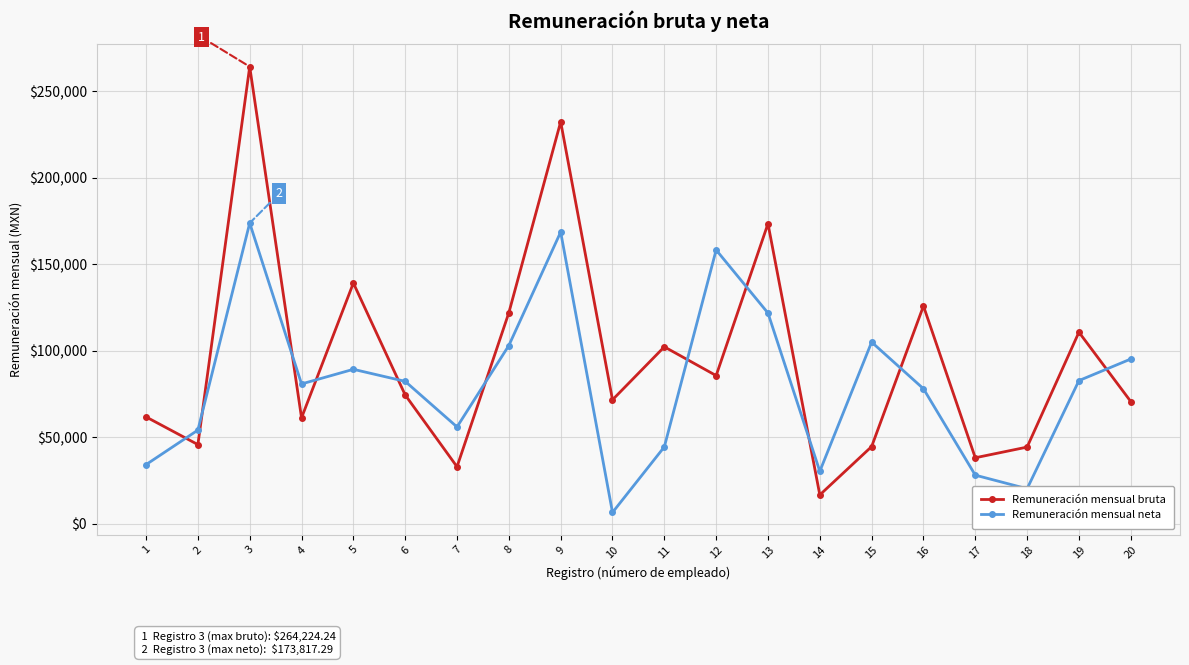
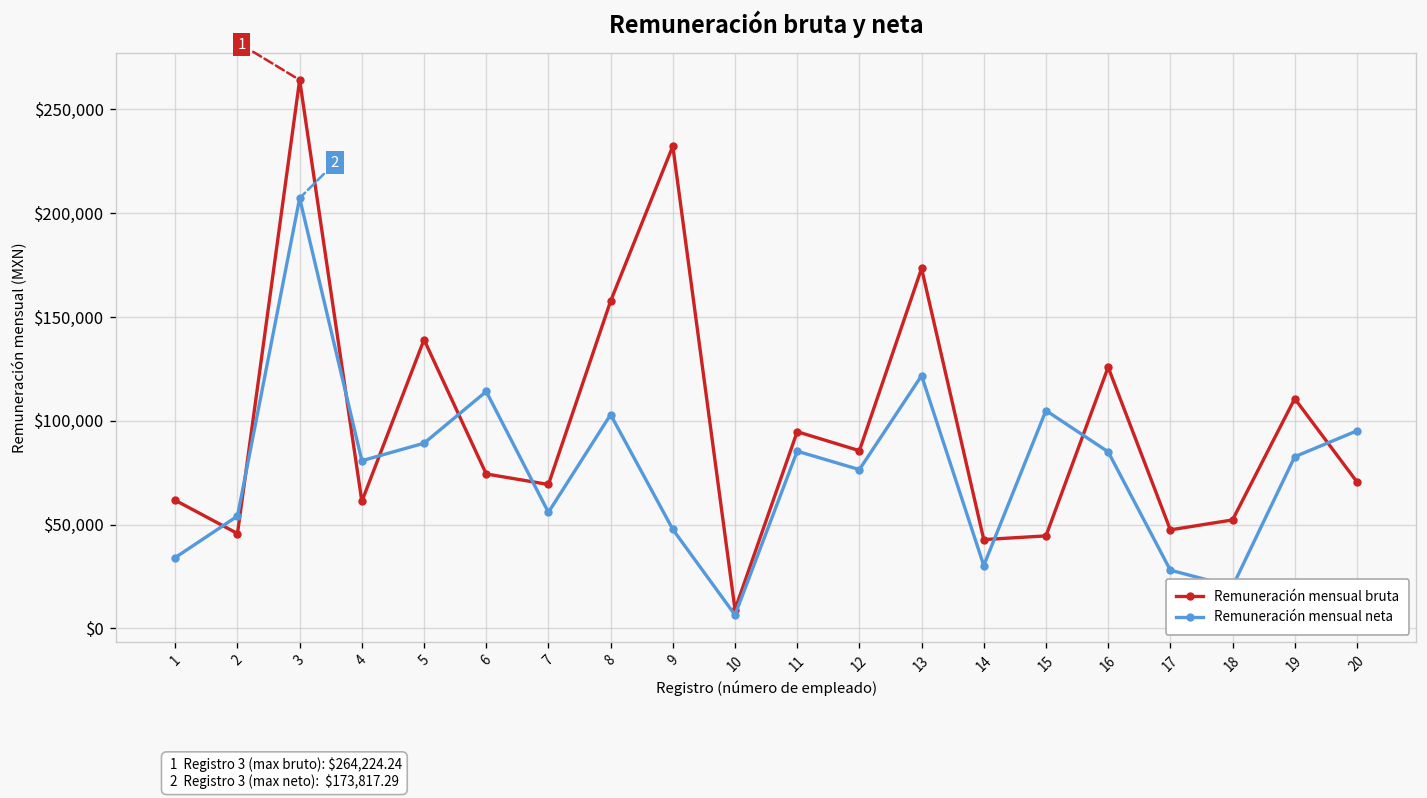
Remuneración mensual neta, 3: $174,000 -> $207,000
Remuneración mensual neta, 6: $82,000 -> $114,000
Remuneración mensual bruta, 7: $33,000 -> $69,000
Remuneración mensual bruta, 8: $122,000 -> $158,000
Remuneración mensual neta, 9: $169,000 -> $48,000
Remuneración mensual bruta, 10: $72,000 -> $9,000
Remuneración mensual bruta, 11: $102,000 -> $95,000
Remuneración mensual neta, 11: $44,000 -> $85,000
Remuneración mensual neta, 12: $158,000 -> $77,000
Remuneración mensual bruta, 14: $17,000 -> $43,000
Remuneración mensual neta, 16: $78,000 -> $85,000
Remuneración mensual bruta, 17: $38,000 -> $48,000
Remuneración mensual bruta, 18: $44,000 -> $52,000
